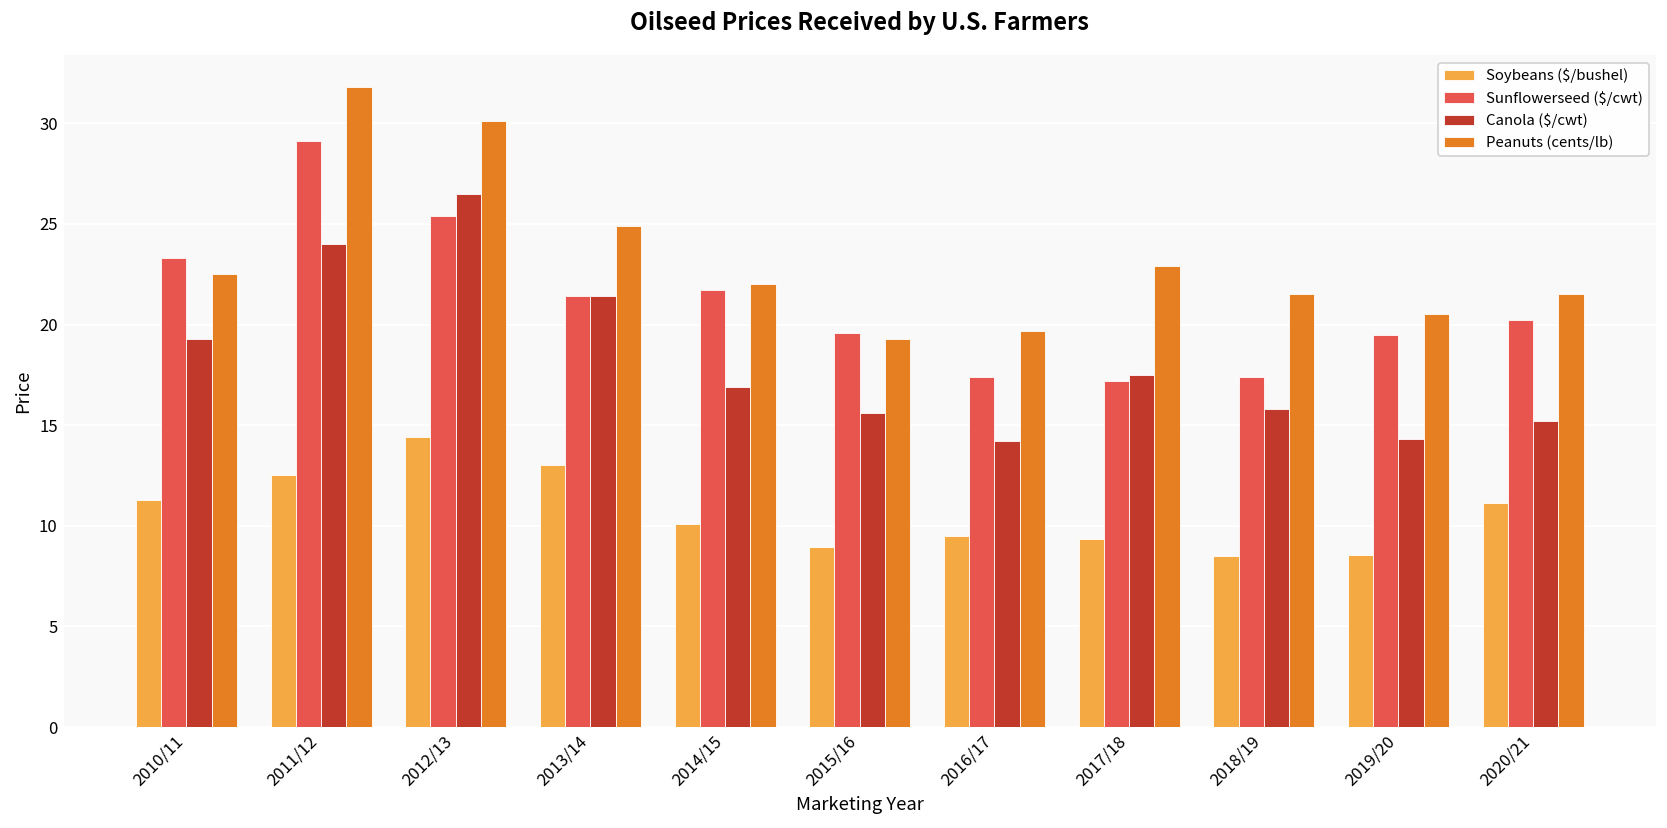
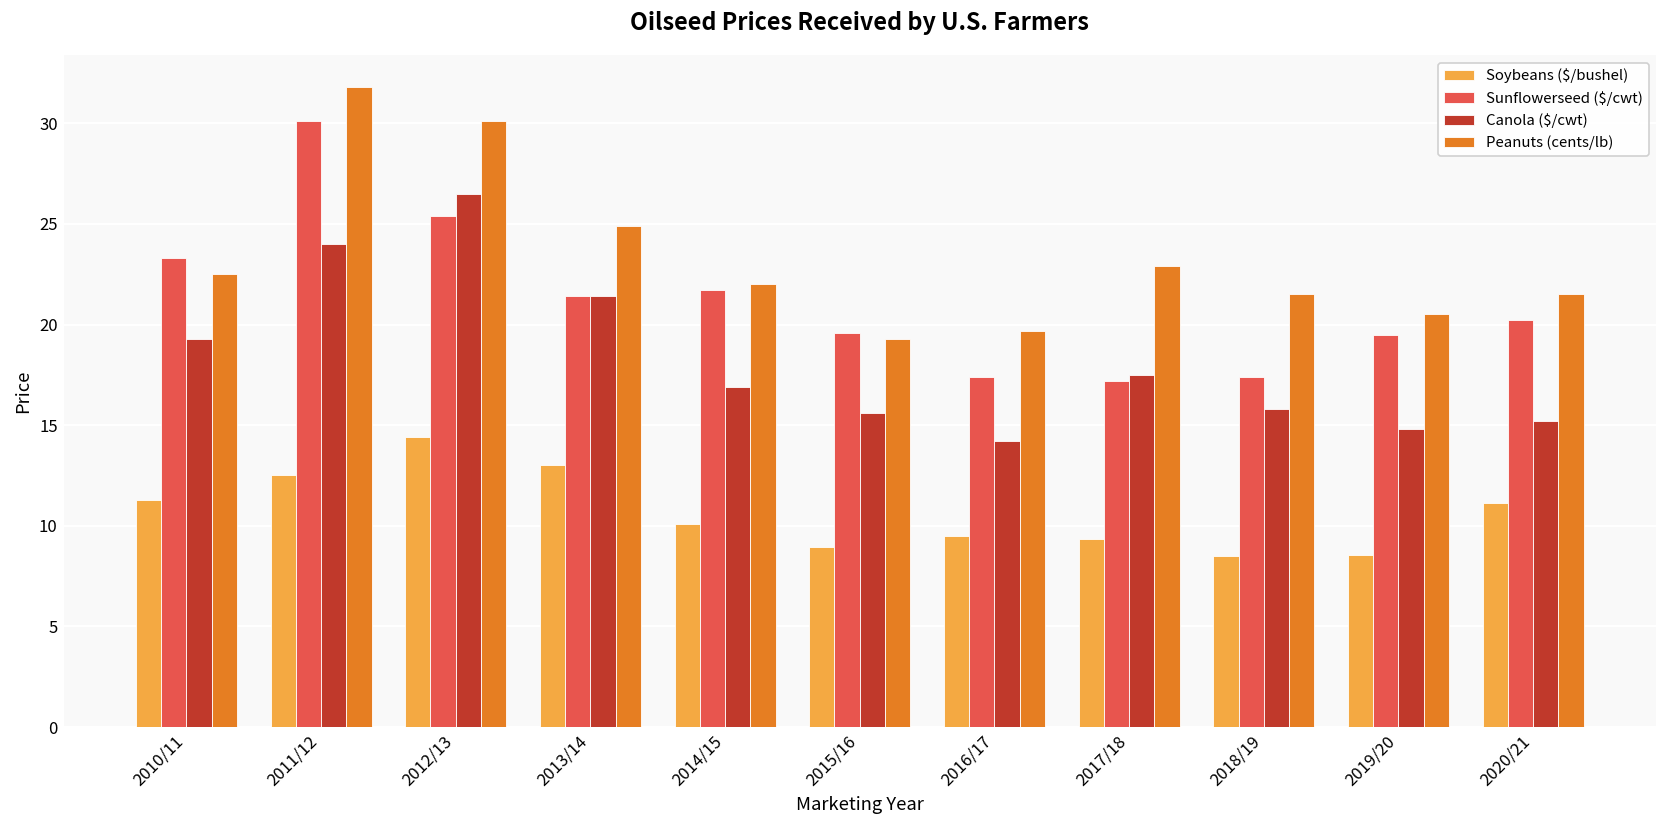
Sunflowerseed ($/cwt), 2011/12: 29.1 -> 30.1
Canola ($/cwt), 2019/20: 14.3 -> 14.8
